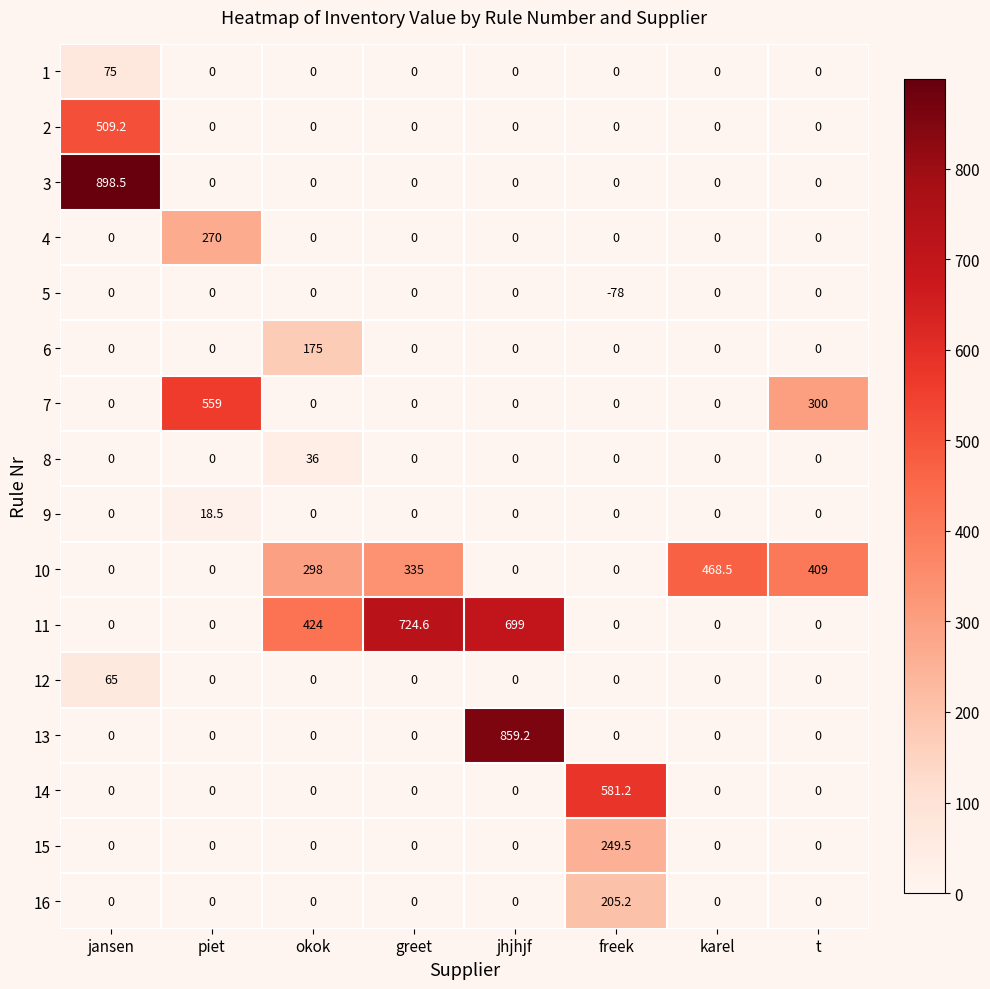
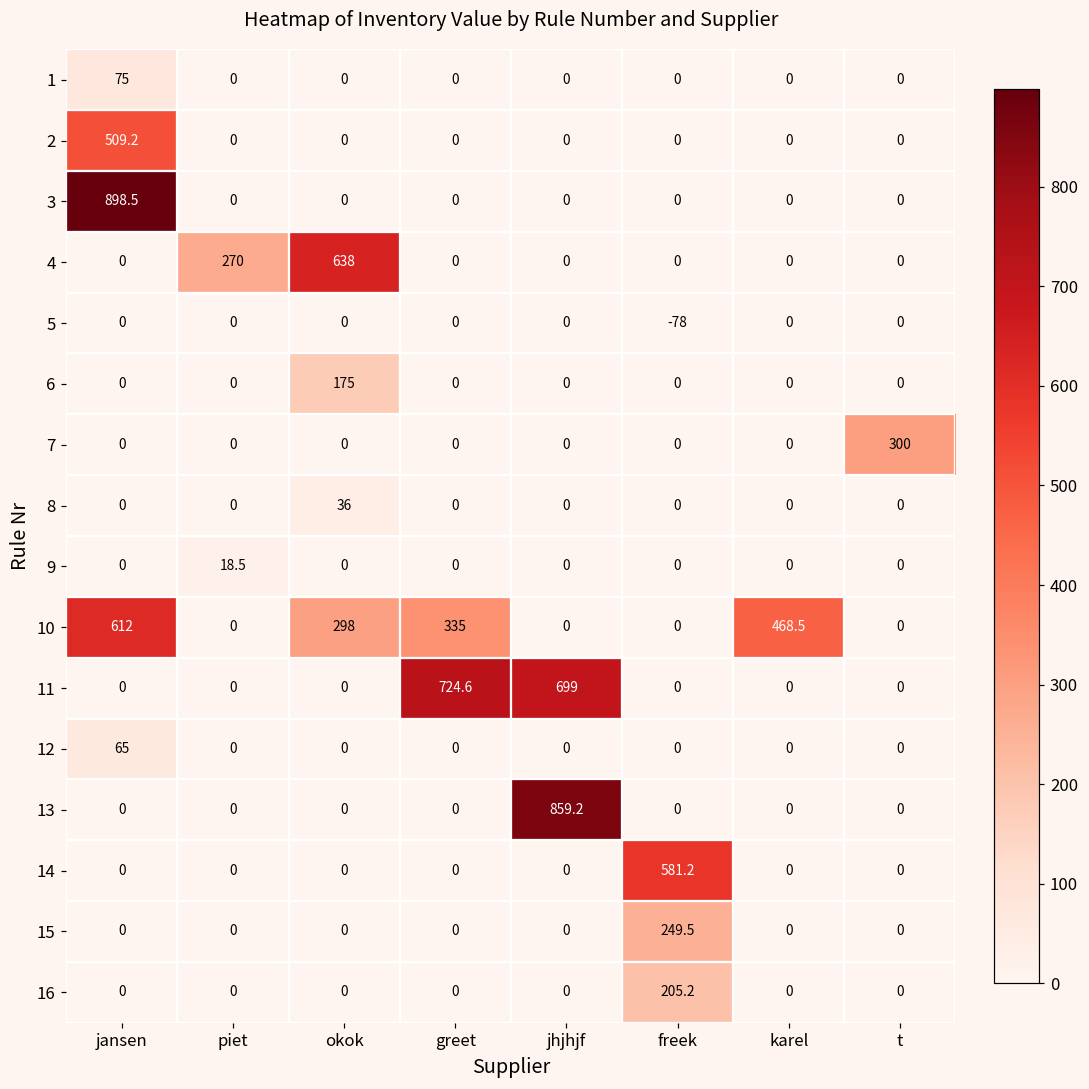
4, okok: 0 -> 638
7, piet: 559 -> 0
10, jansen: 0 -> 612
10, t: 409 -> 0
11, okok: 424 -> 0
